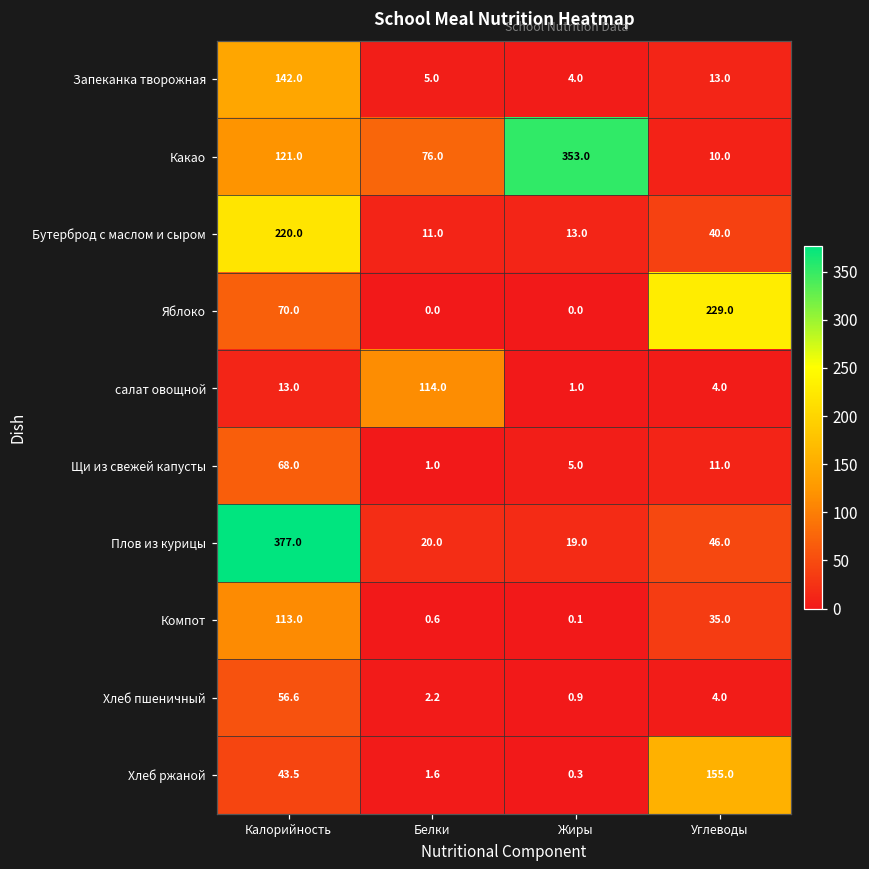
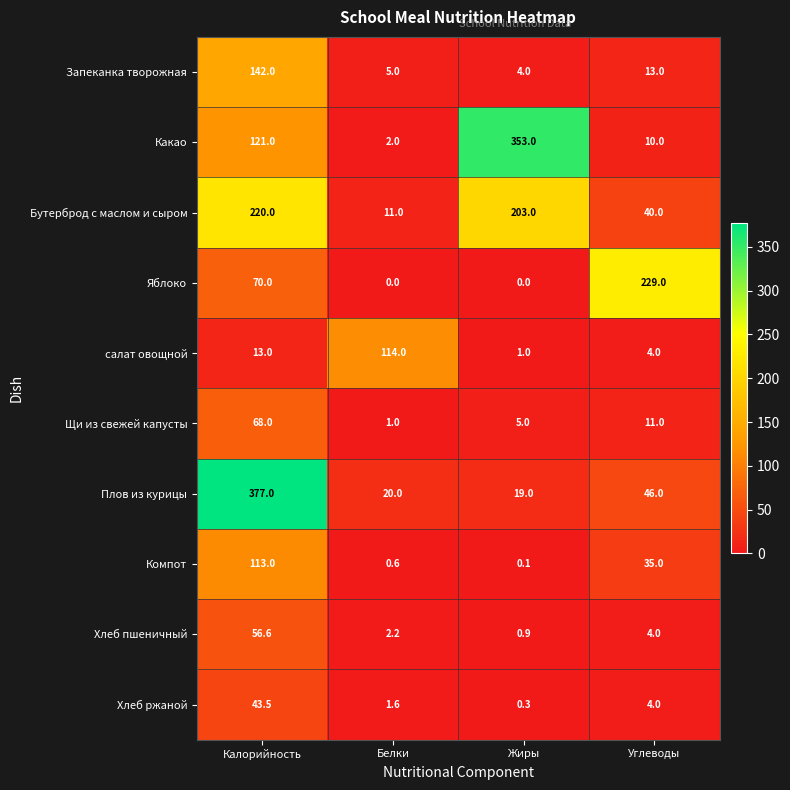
Какао, Белки: 76.0 -> 2.0
Бутерброд с маслом и сыром, Жиры: 13.0 -> 203.0
Хлеб ржаной, Углеводы: 155.0 -> 4.0
